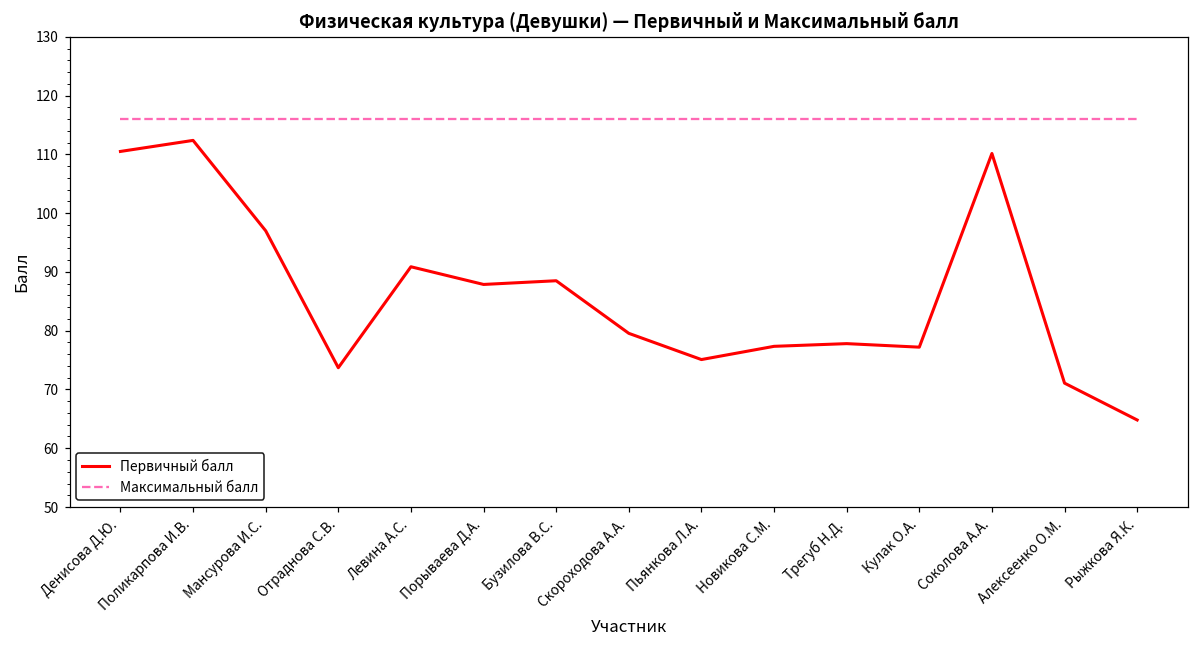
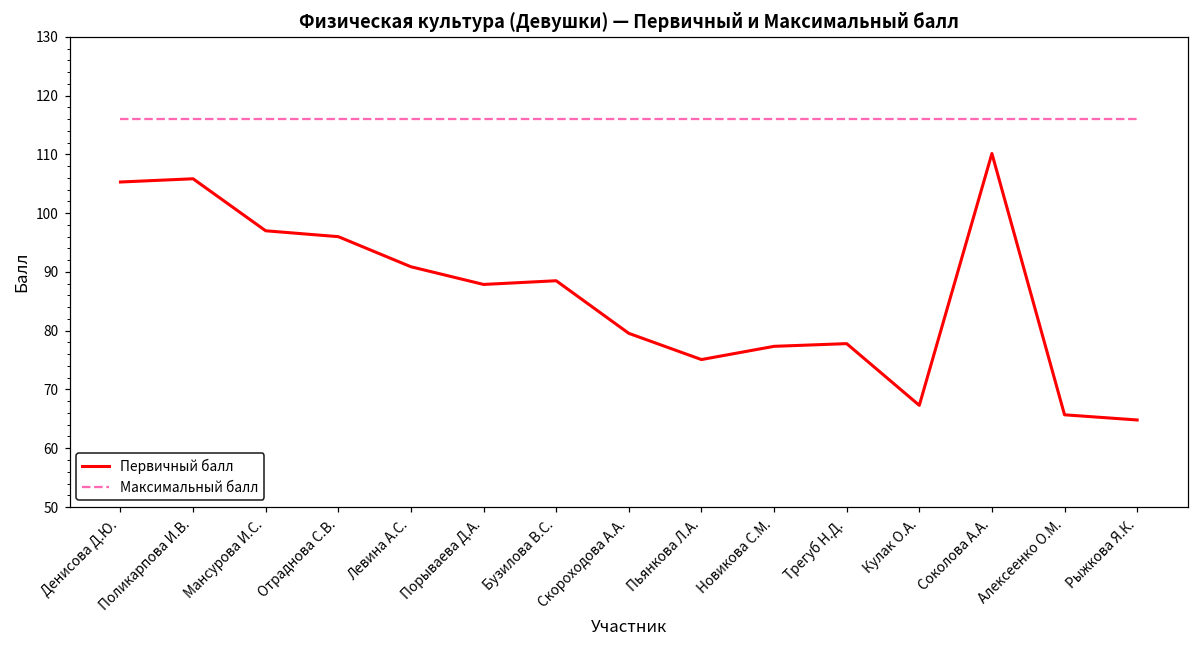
Первичный балл, Денисова Д.Ю.: 111 -> 105
Первичный балл, Поликарпова И.В.: 112 -> 106
Первичный балл, Отраднова С.В.: 74 -> 96
Первичный балл, Кулак О.А.: 77 -> 67
Первичный балл, Алексеенко О.М.: 71 -> 66
